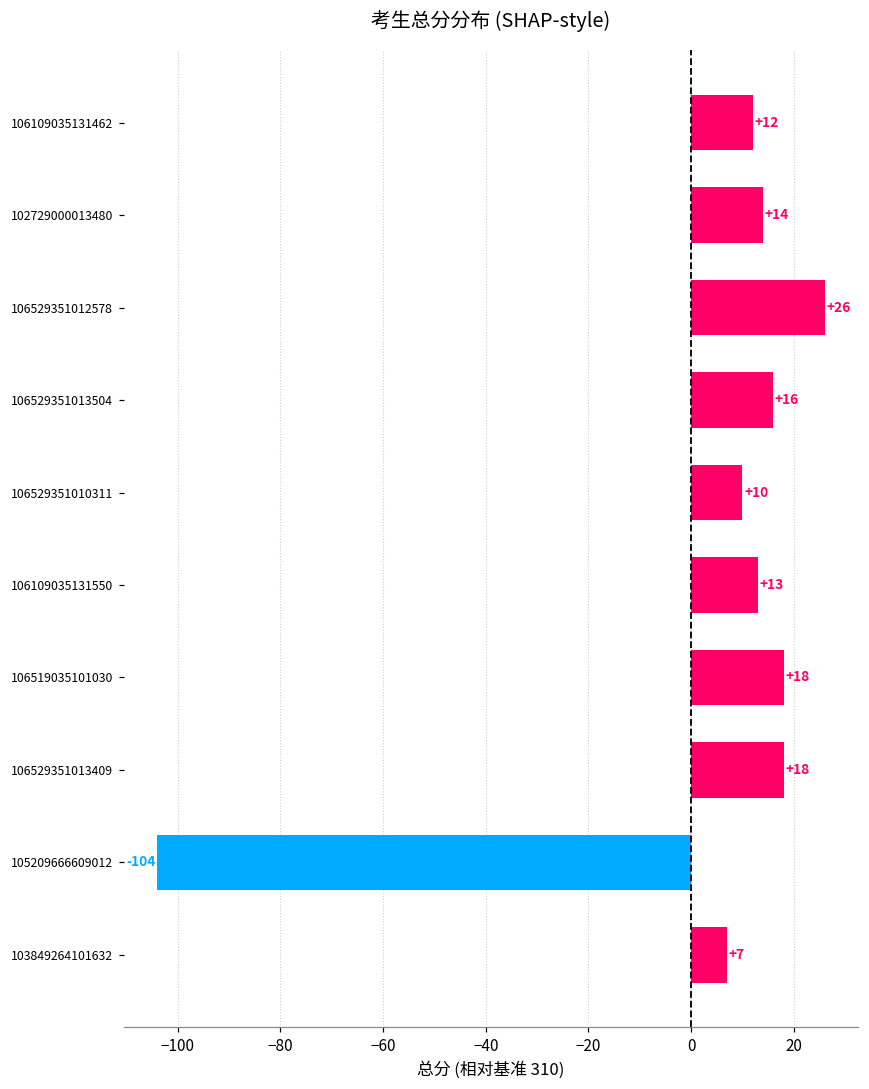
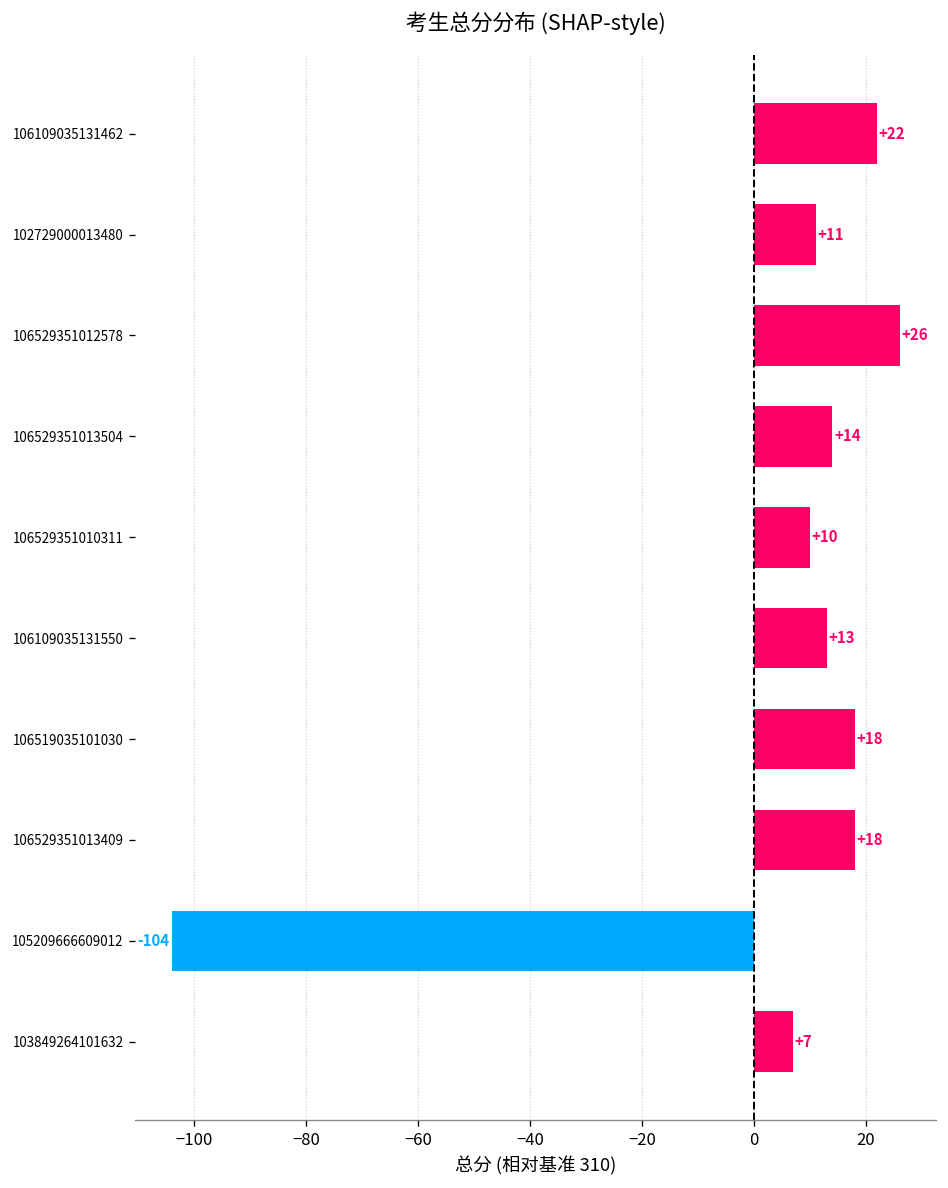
106109035131462: +12 -> +22
102729000013480: +14 -> +11
106529351013504: +16 -> +14
